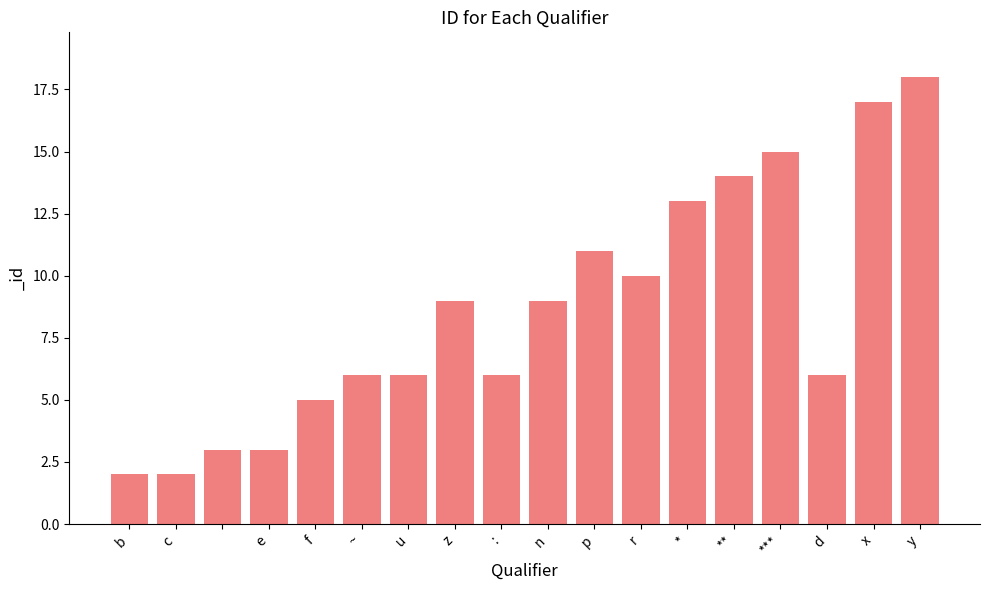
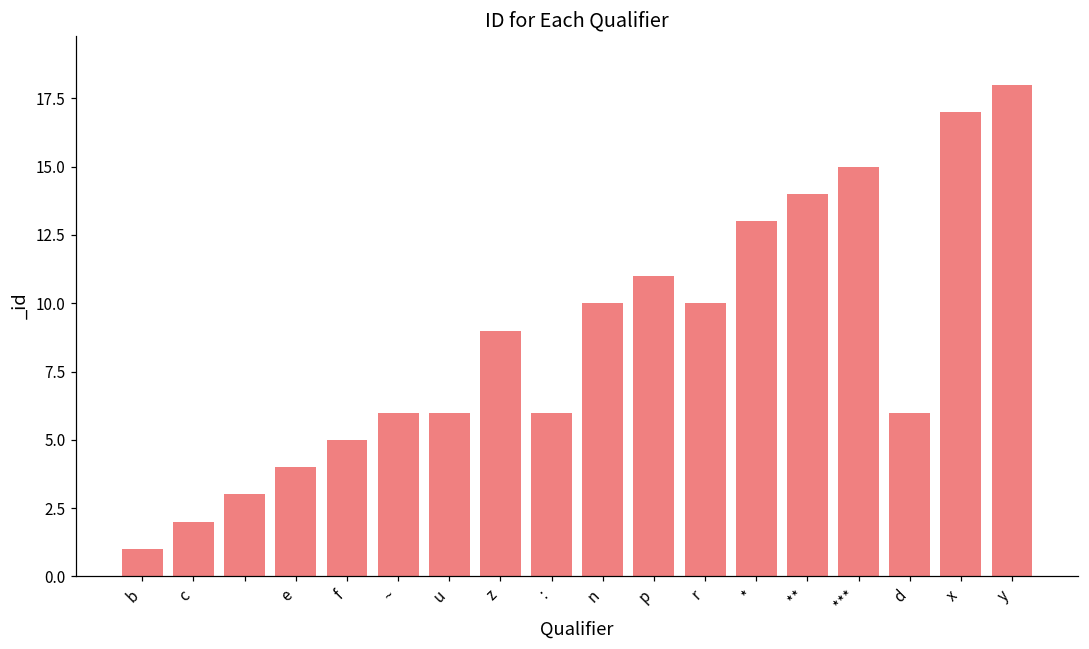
b: 2 -> 1
e: 3 -> 4
n: 9 -> 10
